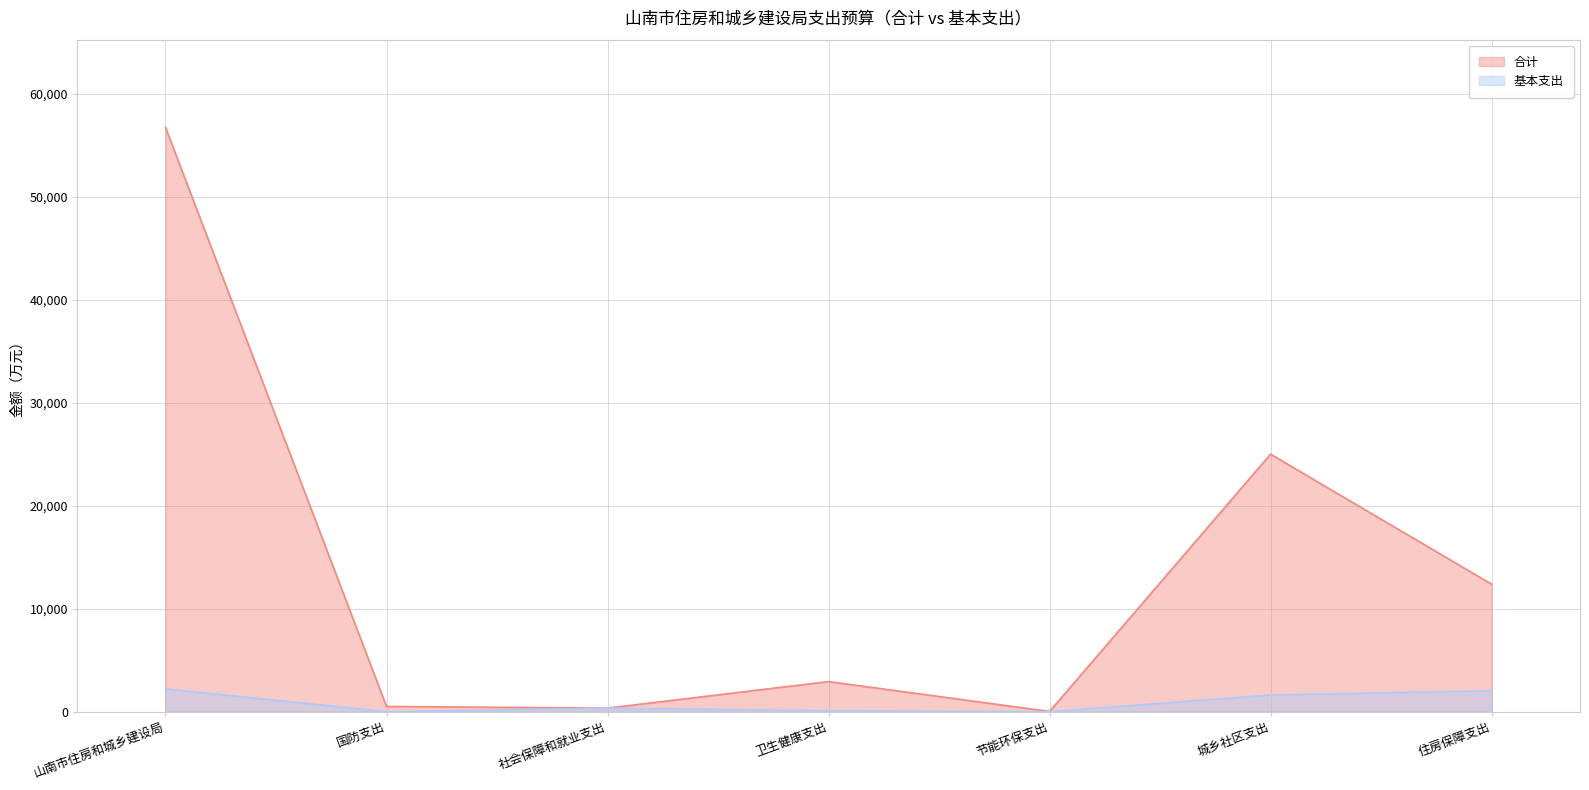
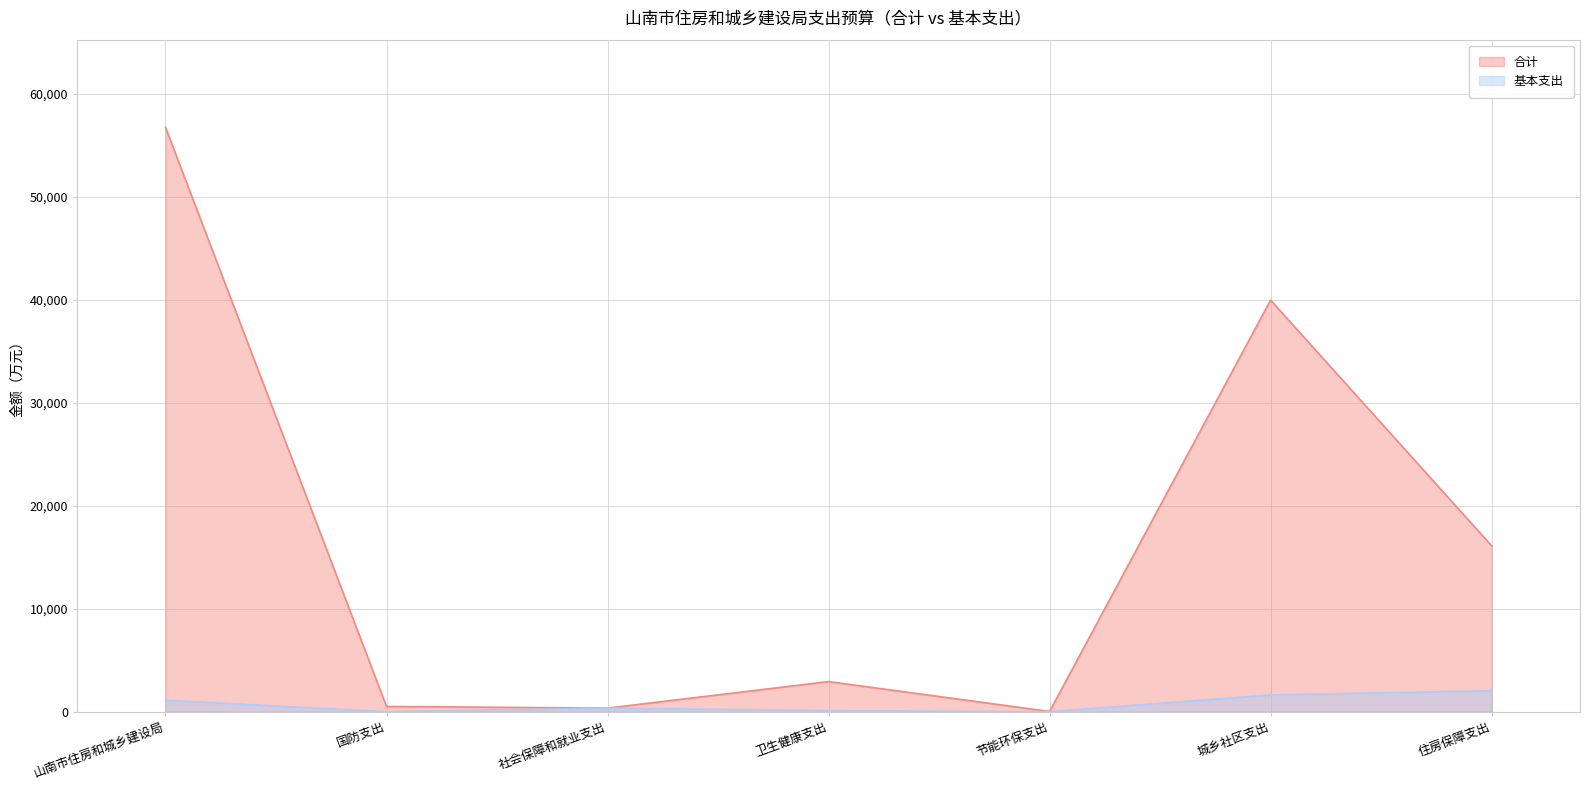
基本支出, 山南市住房和城乡建设局: 2,200 -> 1,100
合计, 城乡社区支出: 25,000 -> 40,000
合计, 住房保障支出: 12,400 -> 16,100
